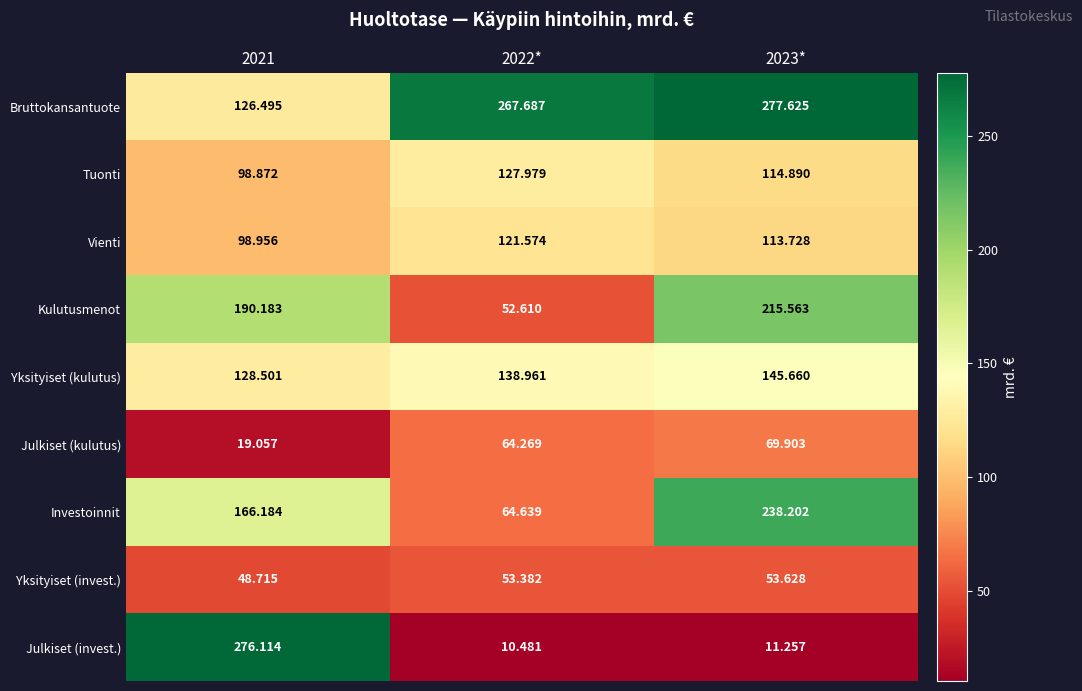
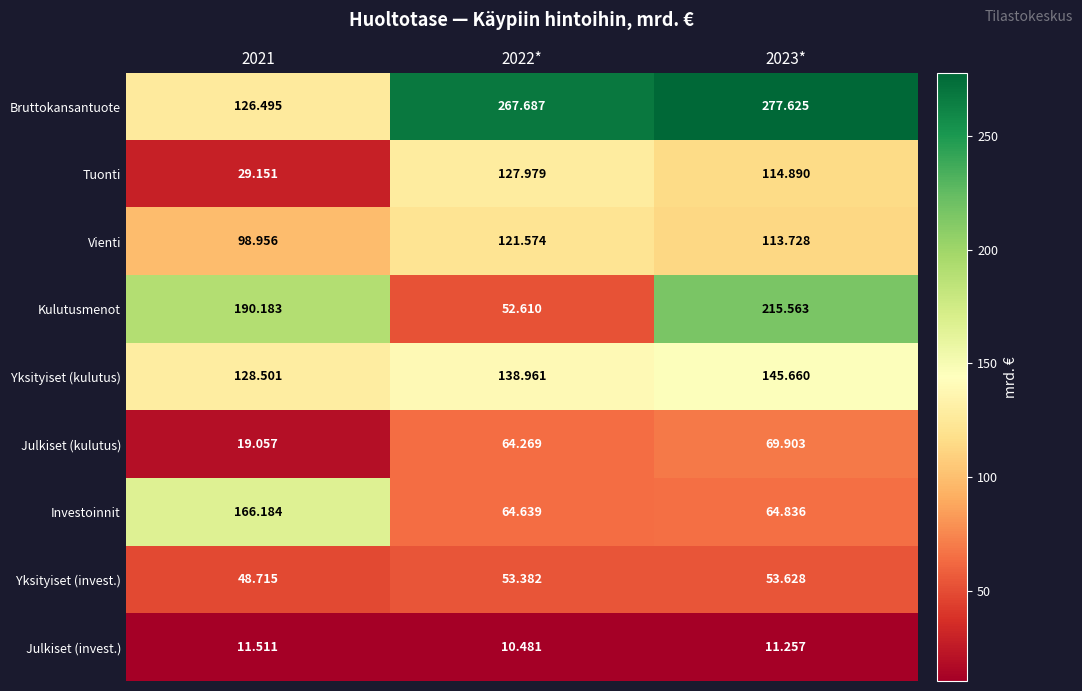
Tuonti, 2021: 98.872 -> 29.151
Investoinnit, 2023*: 238.202 -> 64.836
Julkiset (invest.), 2021: 276.114 -> 11.511
